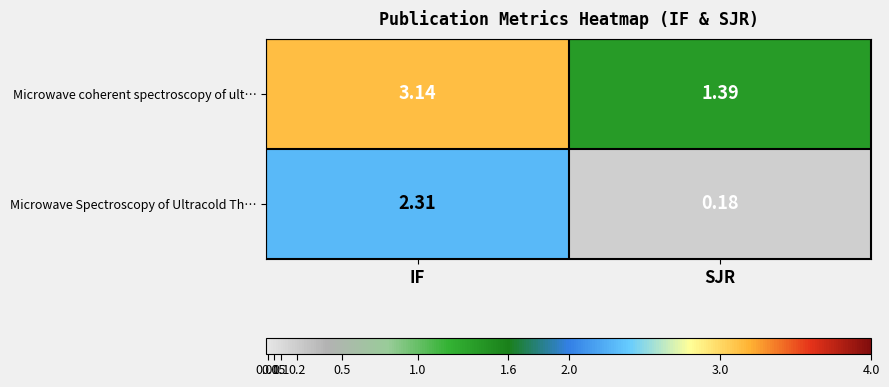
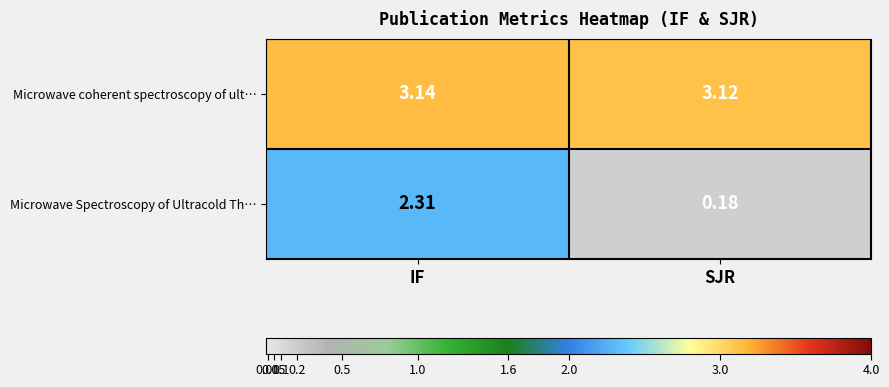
Microwave coherent spectroscopy of ult…, SJR: 1.39 -> 3.12
